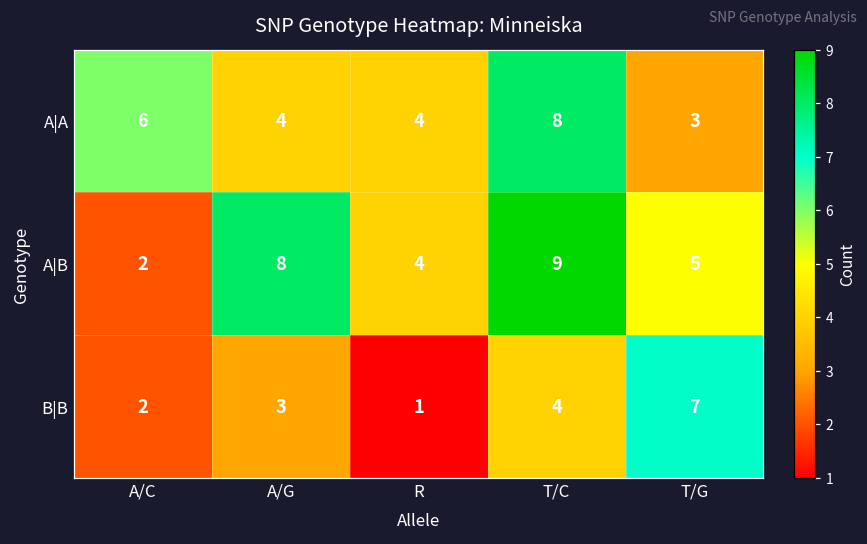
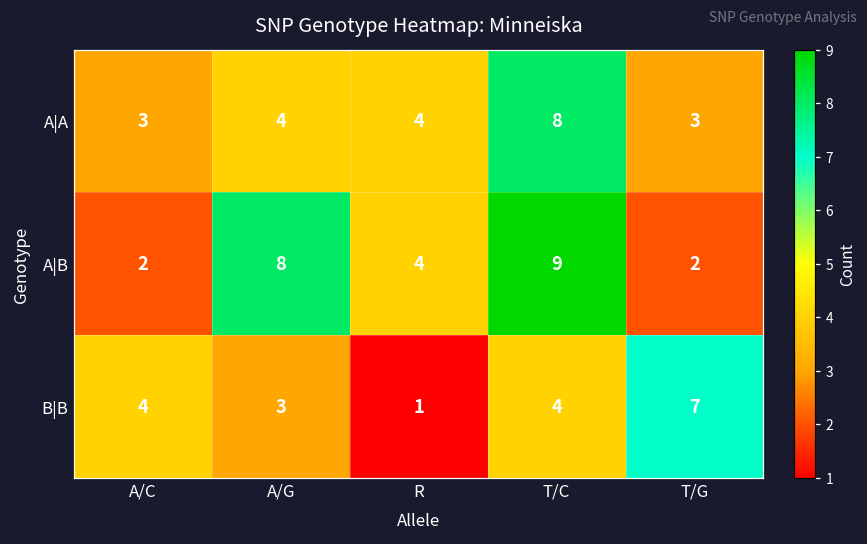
A|A, A/C: 6 -> 3
A|B, T/G: 5 -> 2
B|B, A/C: 2 -> 4
